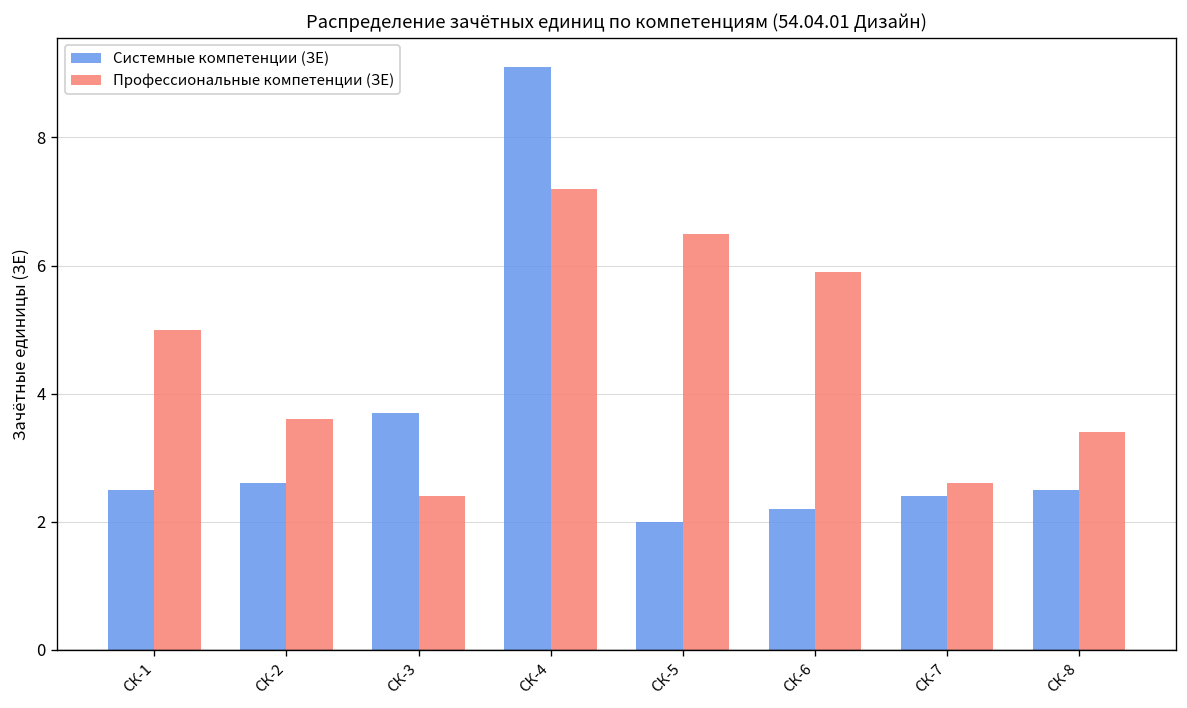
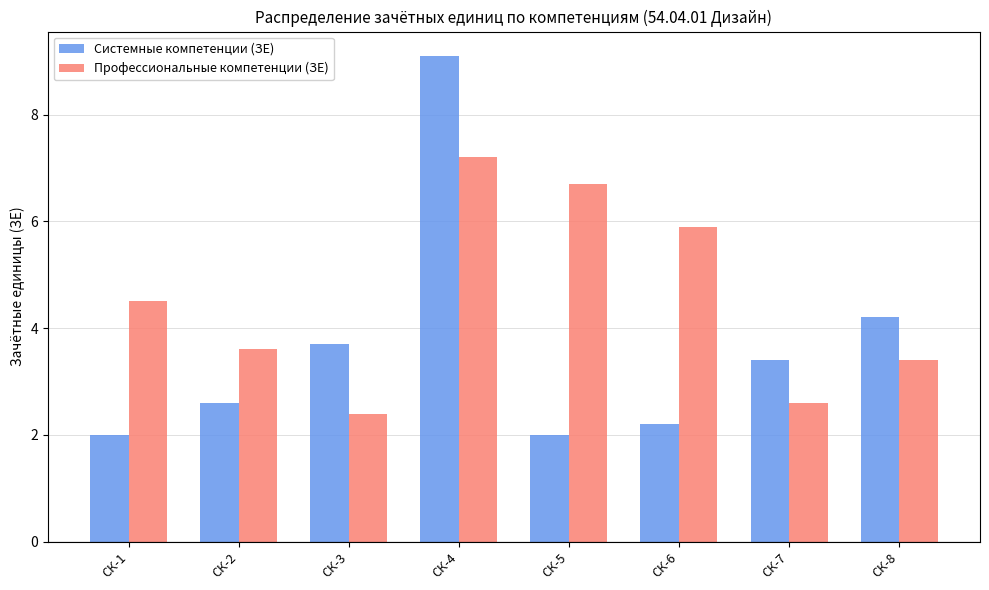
Системные компетенции (ЗЕ), СК-1: 2.5 -> 2.0
Профессиональные компетенции (ЗЕ), СК-1: 5.0 -> 4.5
Профессиональные компетенции (ЗЕ), СК-5: 6.5 -> 6.7
Системные компетенции (ЗЕ), СК-7: 2.4 -> 3.4
Системные компетенции (ЗЕ), СК-8: 2.5 -> 4.2
